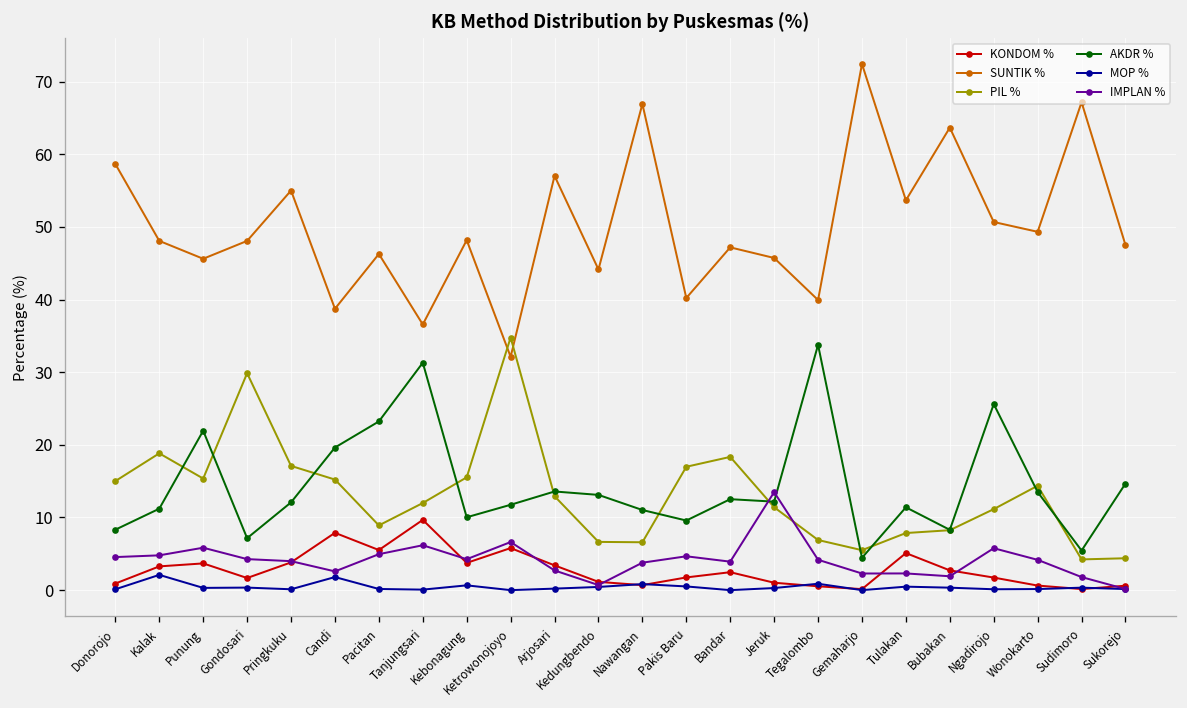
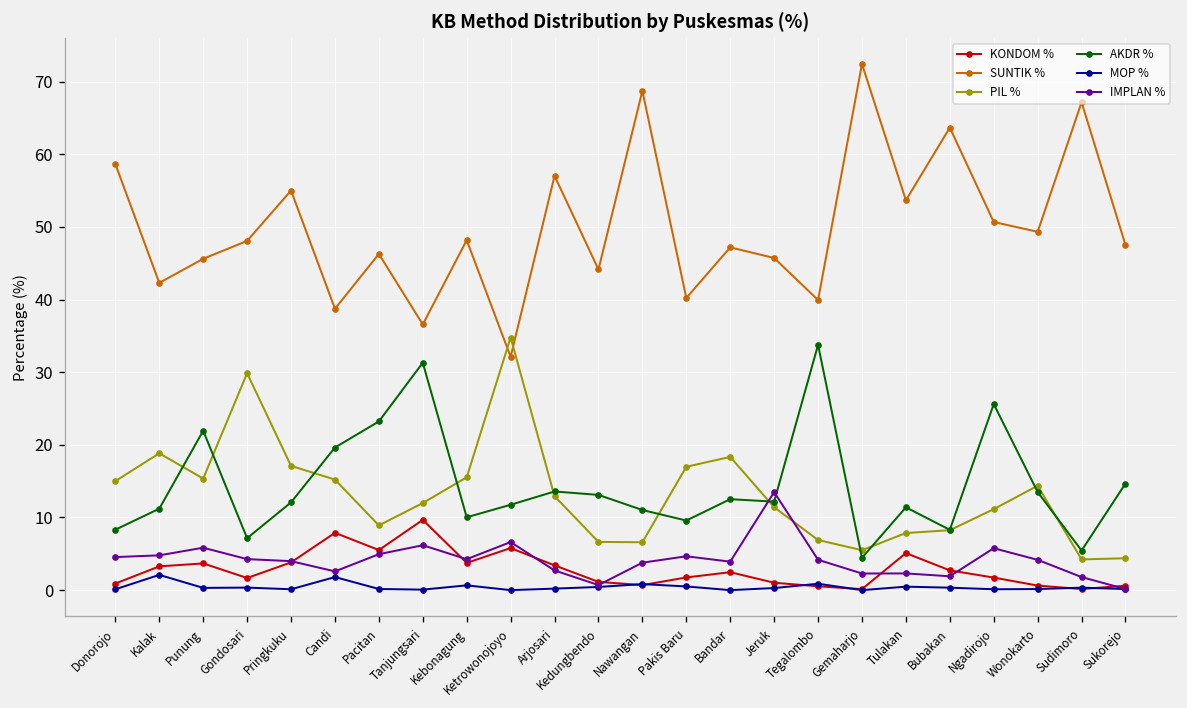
SUNTIK %, Kalak: 48 -> 42
SUNTIK %, Nawangan: 67 -> 69
